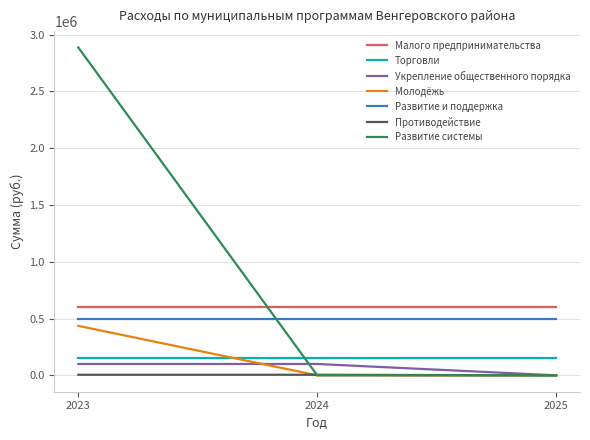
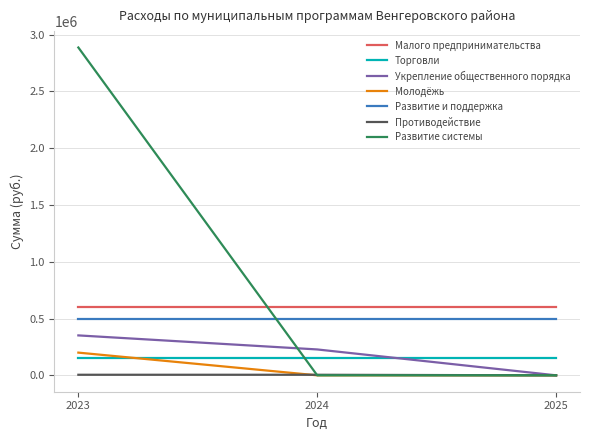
Укрепление общественного порядка, 2023: 100000 -> 350000
Молодёжь, 2023: 440000 -> 200000
Укрепление общественного порядка, 2024: 100000 -> 230000
